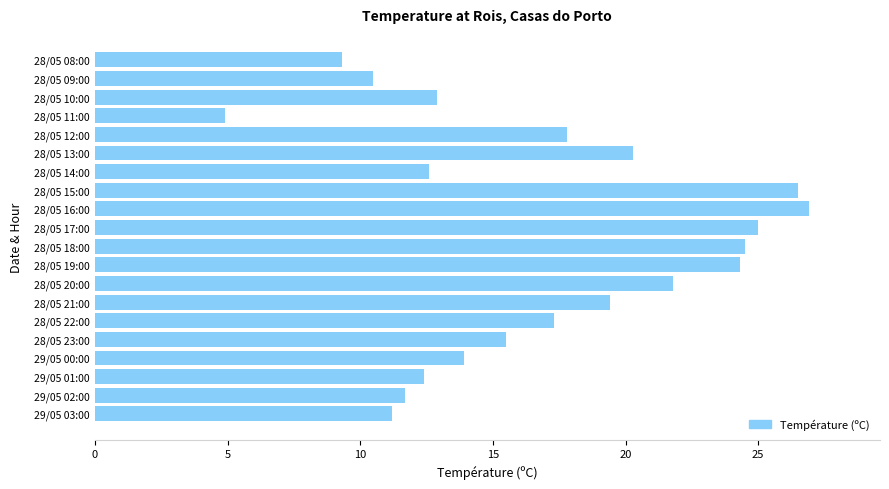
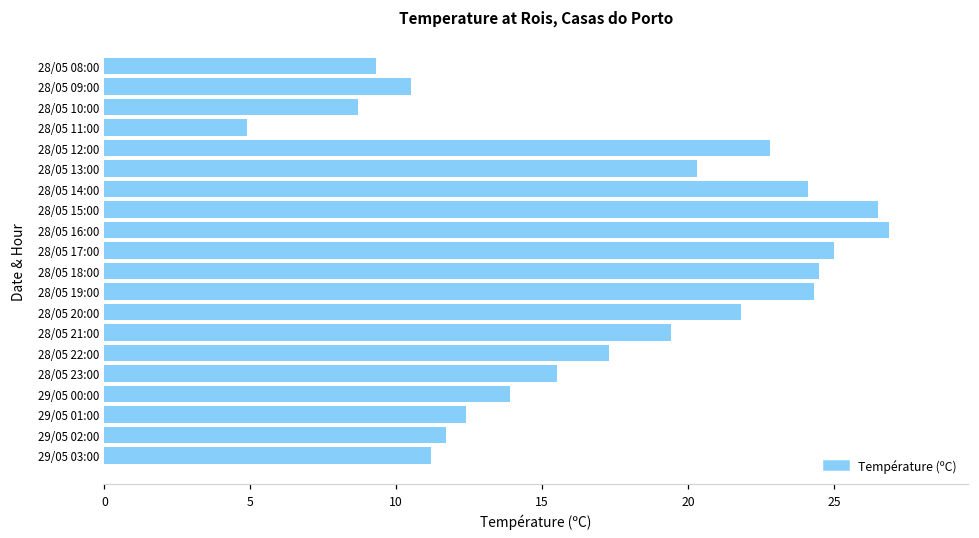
28/05 10:00: 12.9 -> 8.7
28/05 12:00: 17.8 -> 22.8
28/05 14:00: 12.6 -> 24.1
